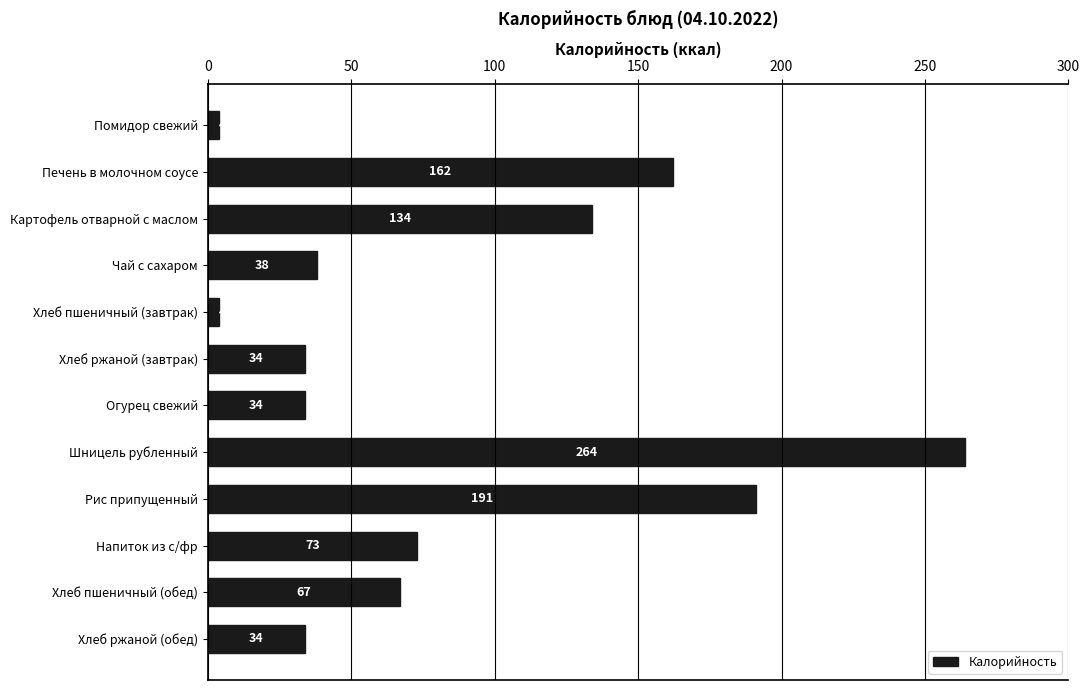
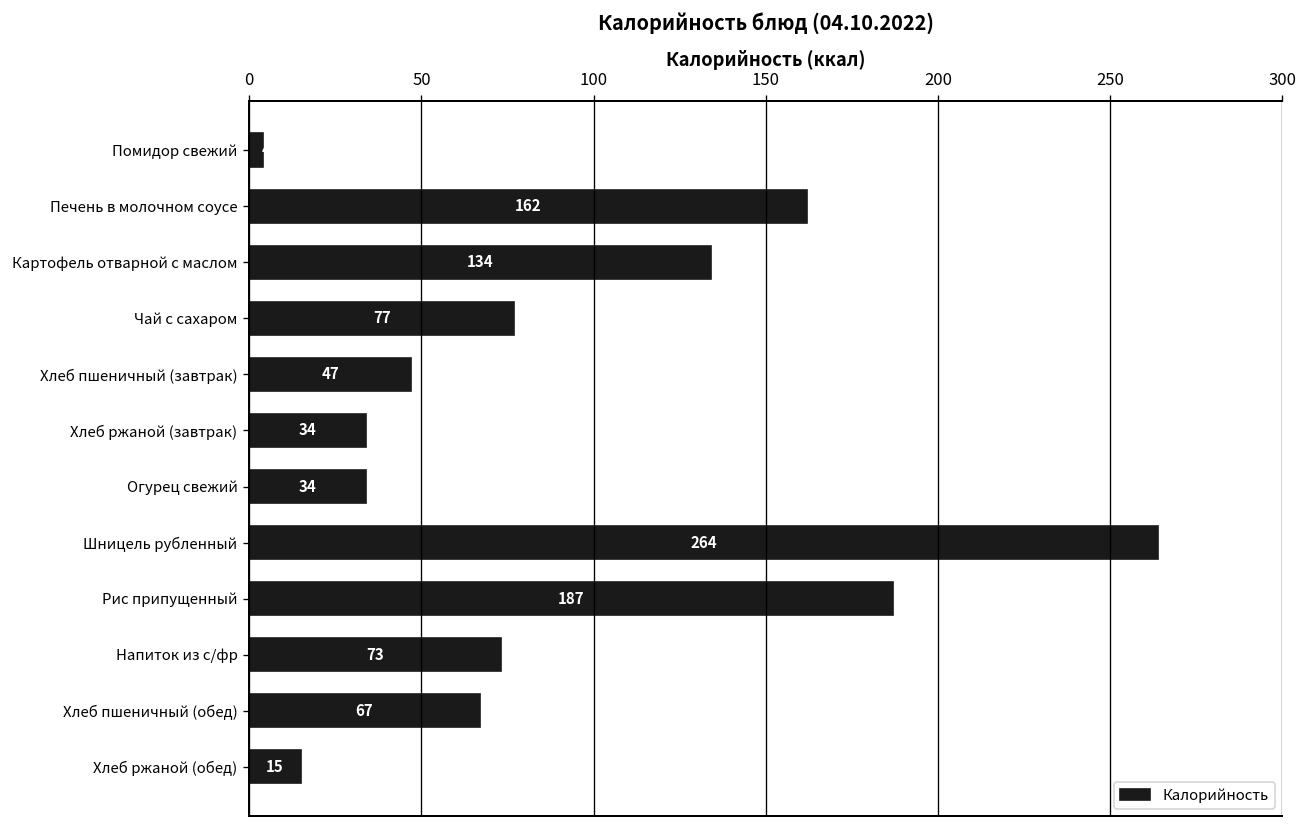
Чай с сахаром: 38 -> 77
Хлеб пшеничный (завтрак): 4 -> 47
Рис припущенный: 191 -> 187
Хлеб ржаной (обед): 34 -> 15
